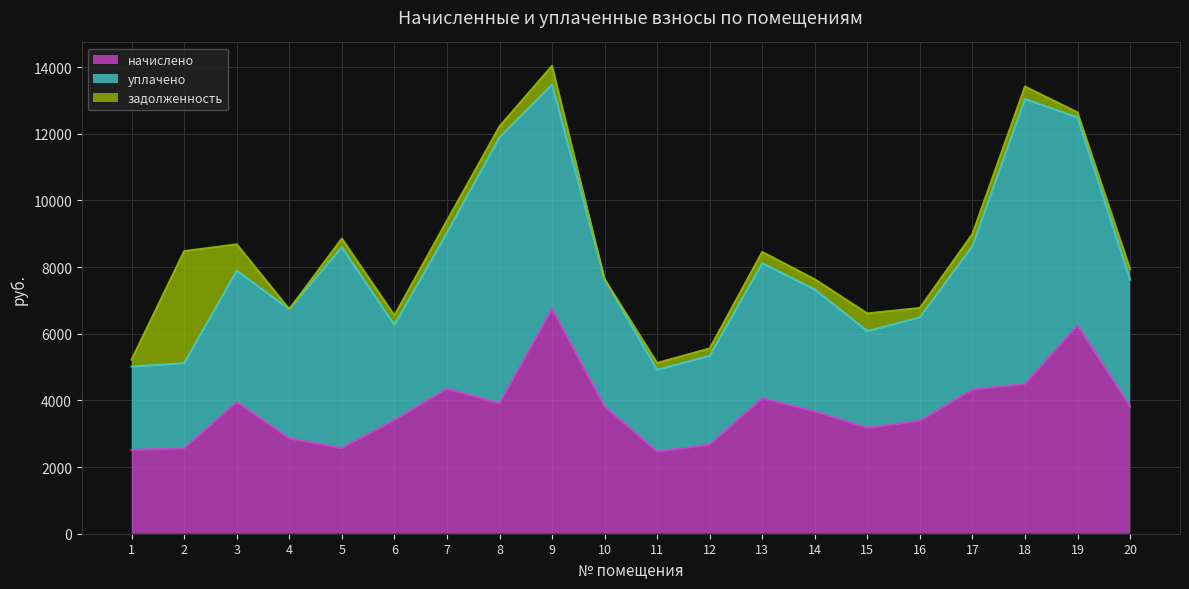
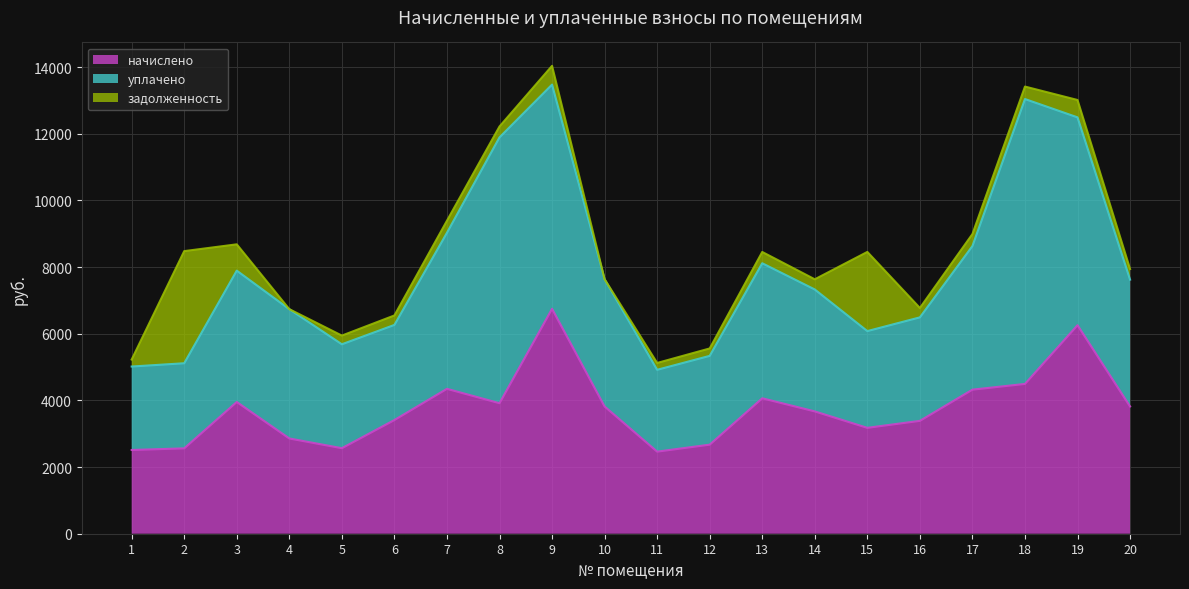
уплачено, 5: 6000 -> 3100
задолженность, 15: 500 -> 2400
задолженность, 19: 100 -> 500
